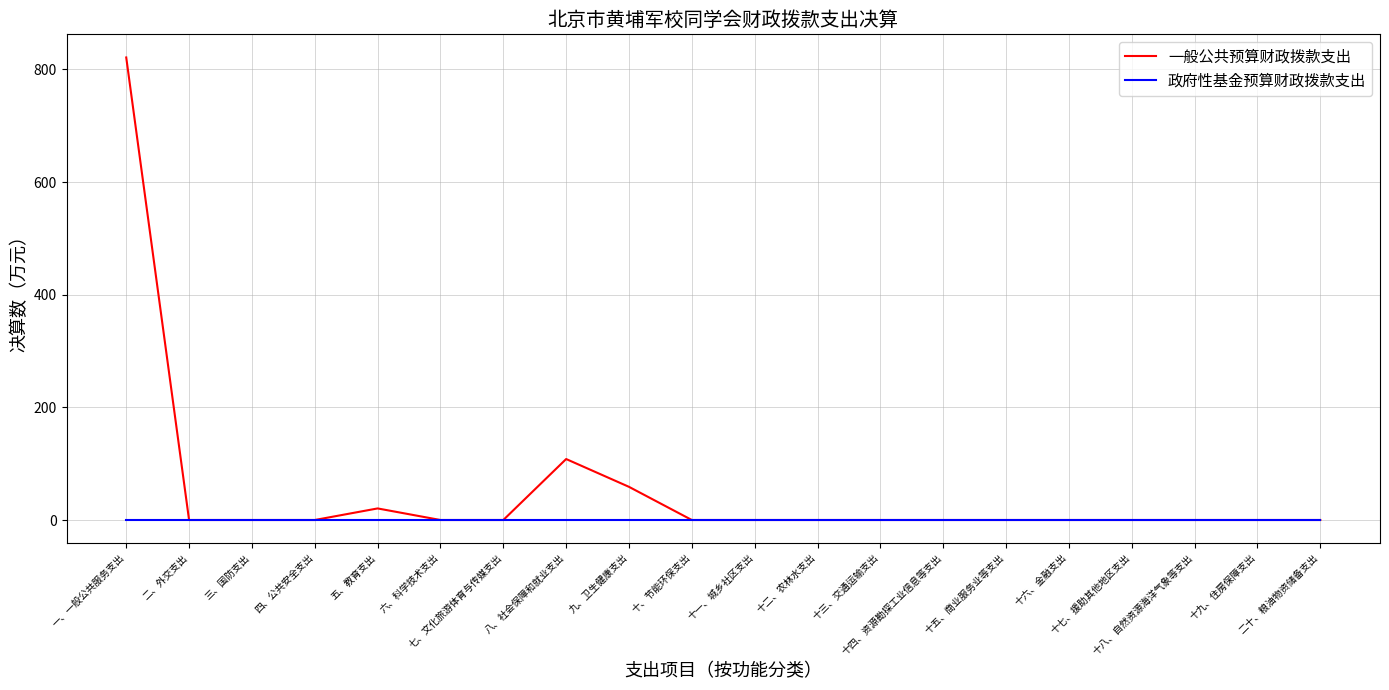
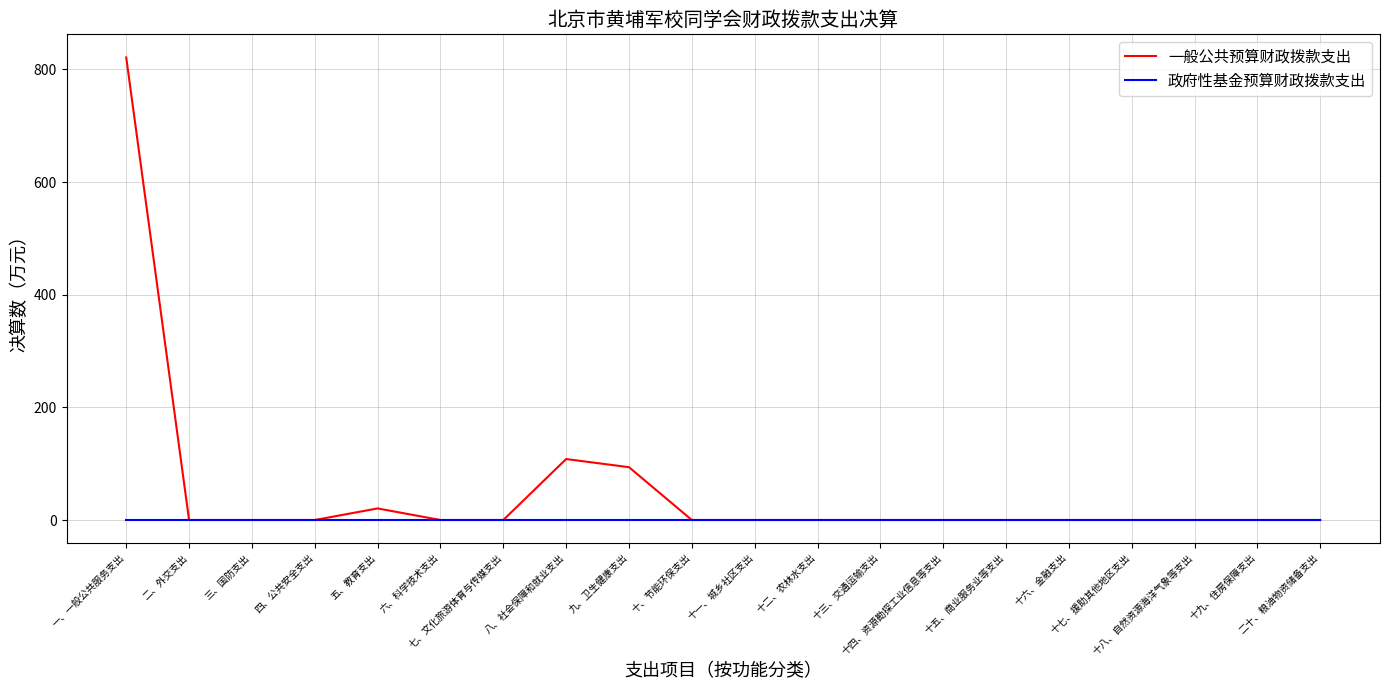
一般公共预算财政拨款支出, 九、卫生健康支出: 60 -> 90
